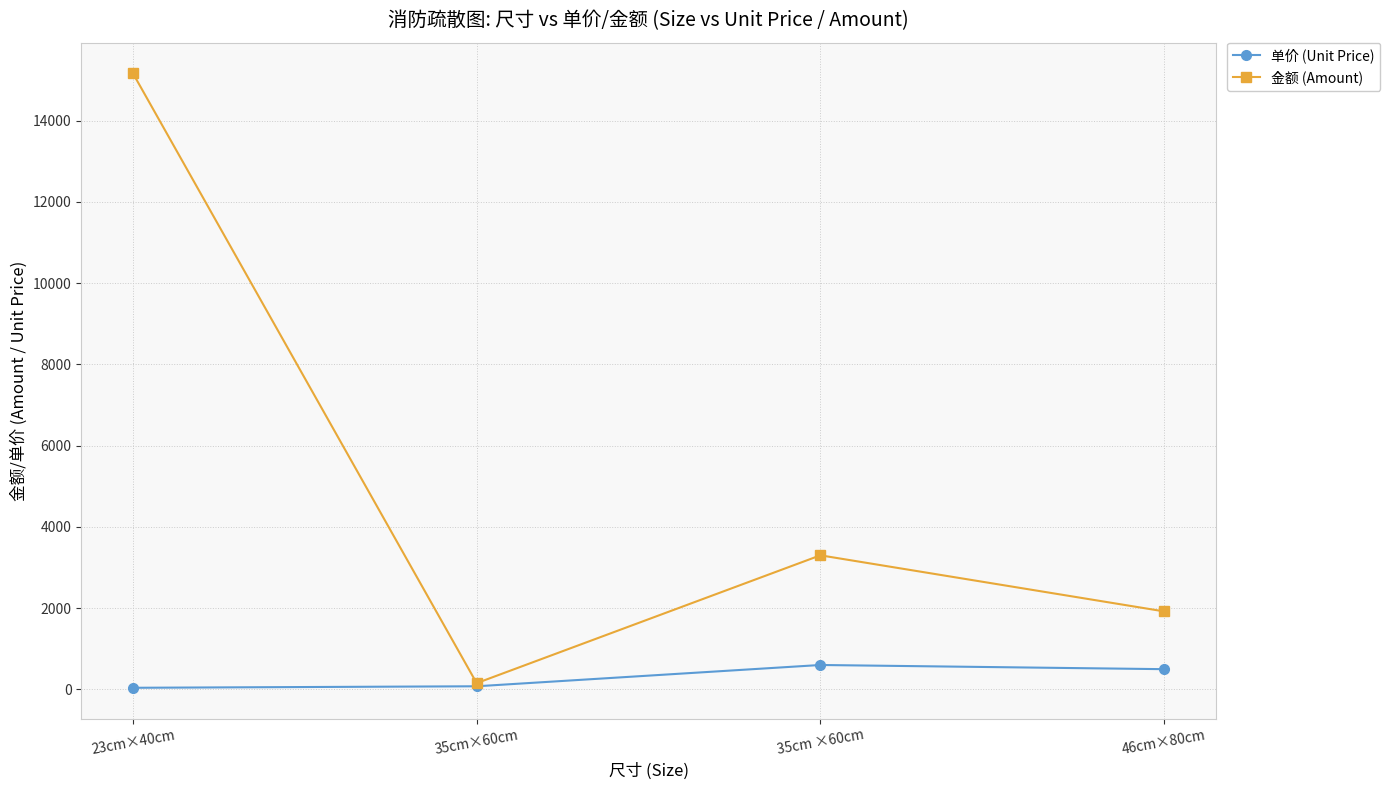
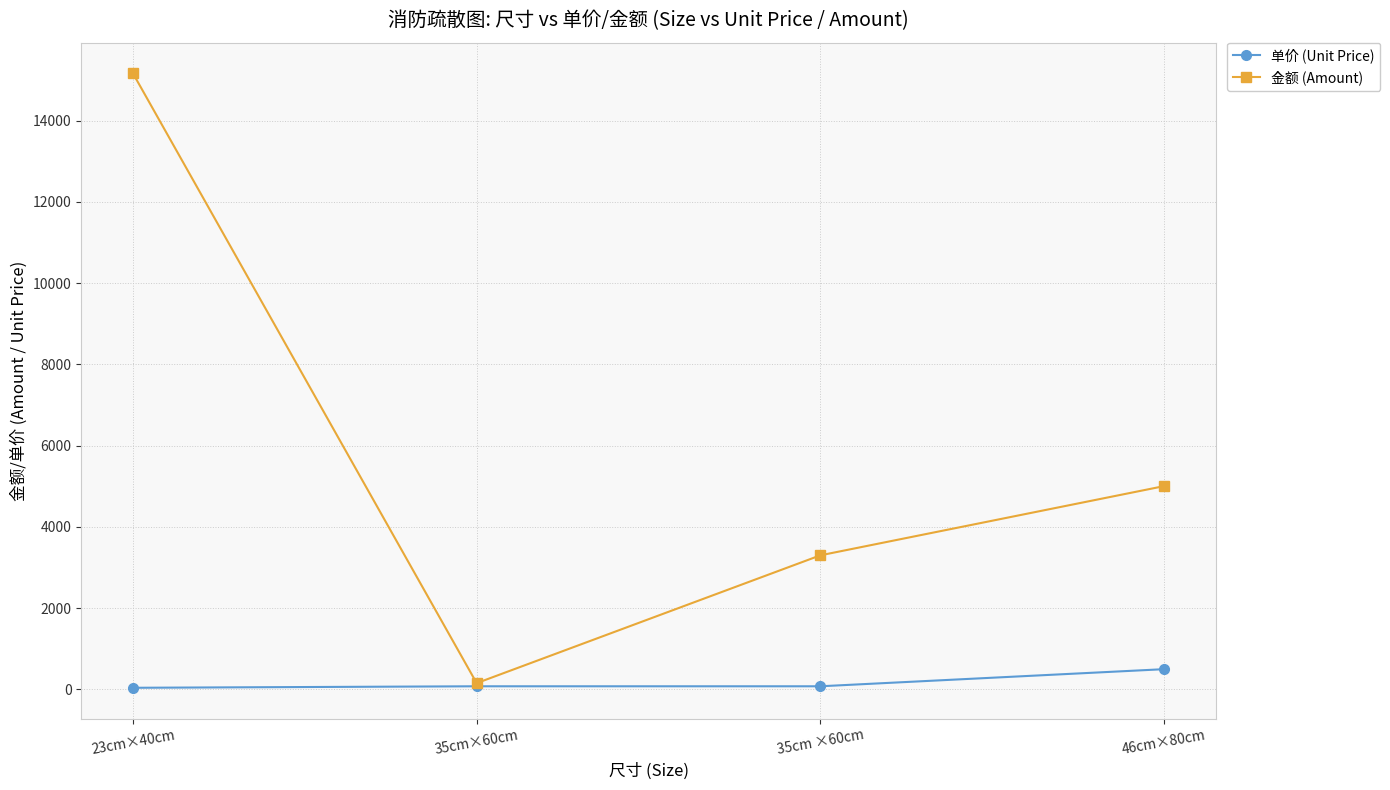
单价 (Unit Price), 35cm ×60cm: 600 -> 100
金额 (Amount), 46cm×80cm: 1900 -> 5000
